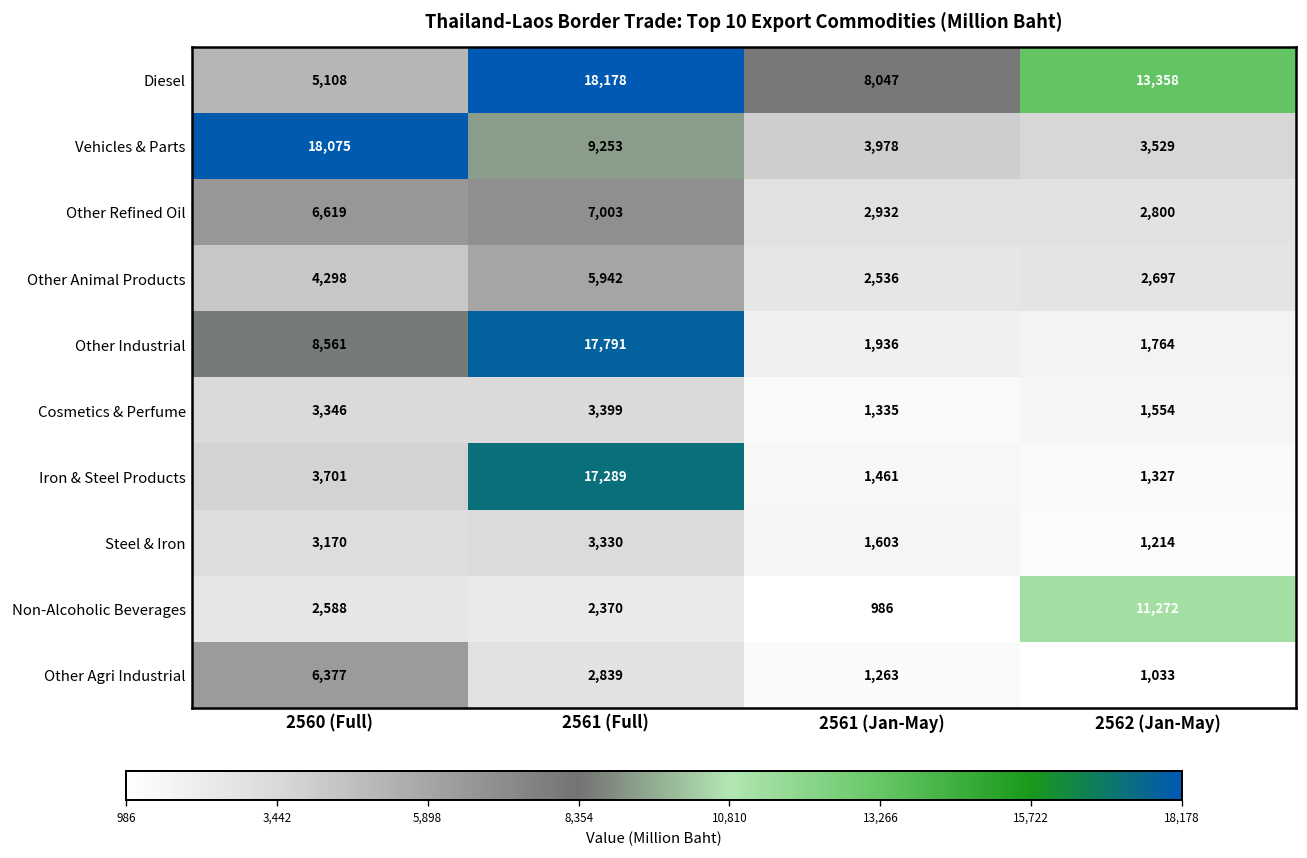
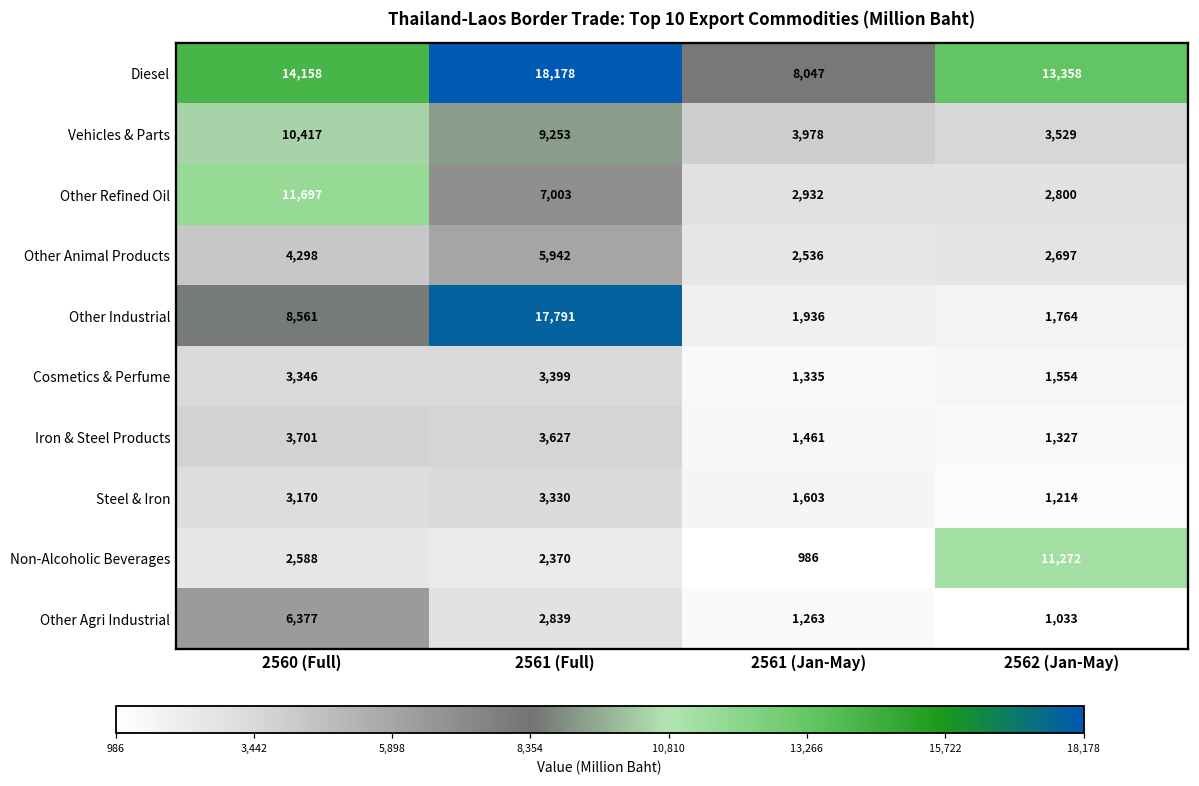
Diesel, 2560 (Full): 5,108 -> 14,158
Vehicles & Parts, 2560 (Full): 18,075 -> 10,417
Other Refined Oil, 2560 (Full): 6,619 -> 11,697
Iron & Steel Products, 2561 (Full): 17,289 -> 3,627
